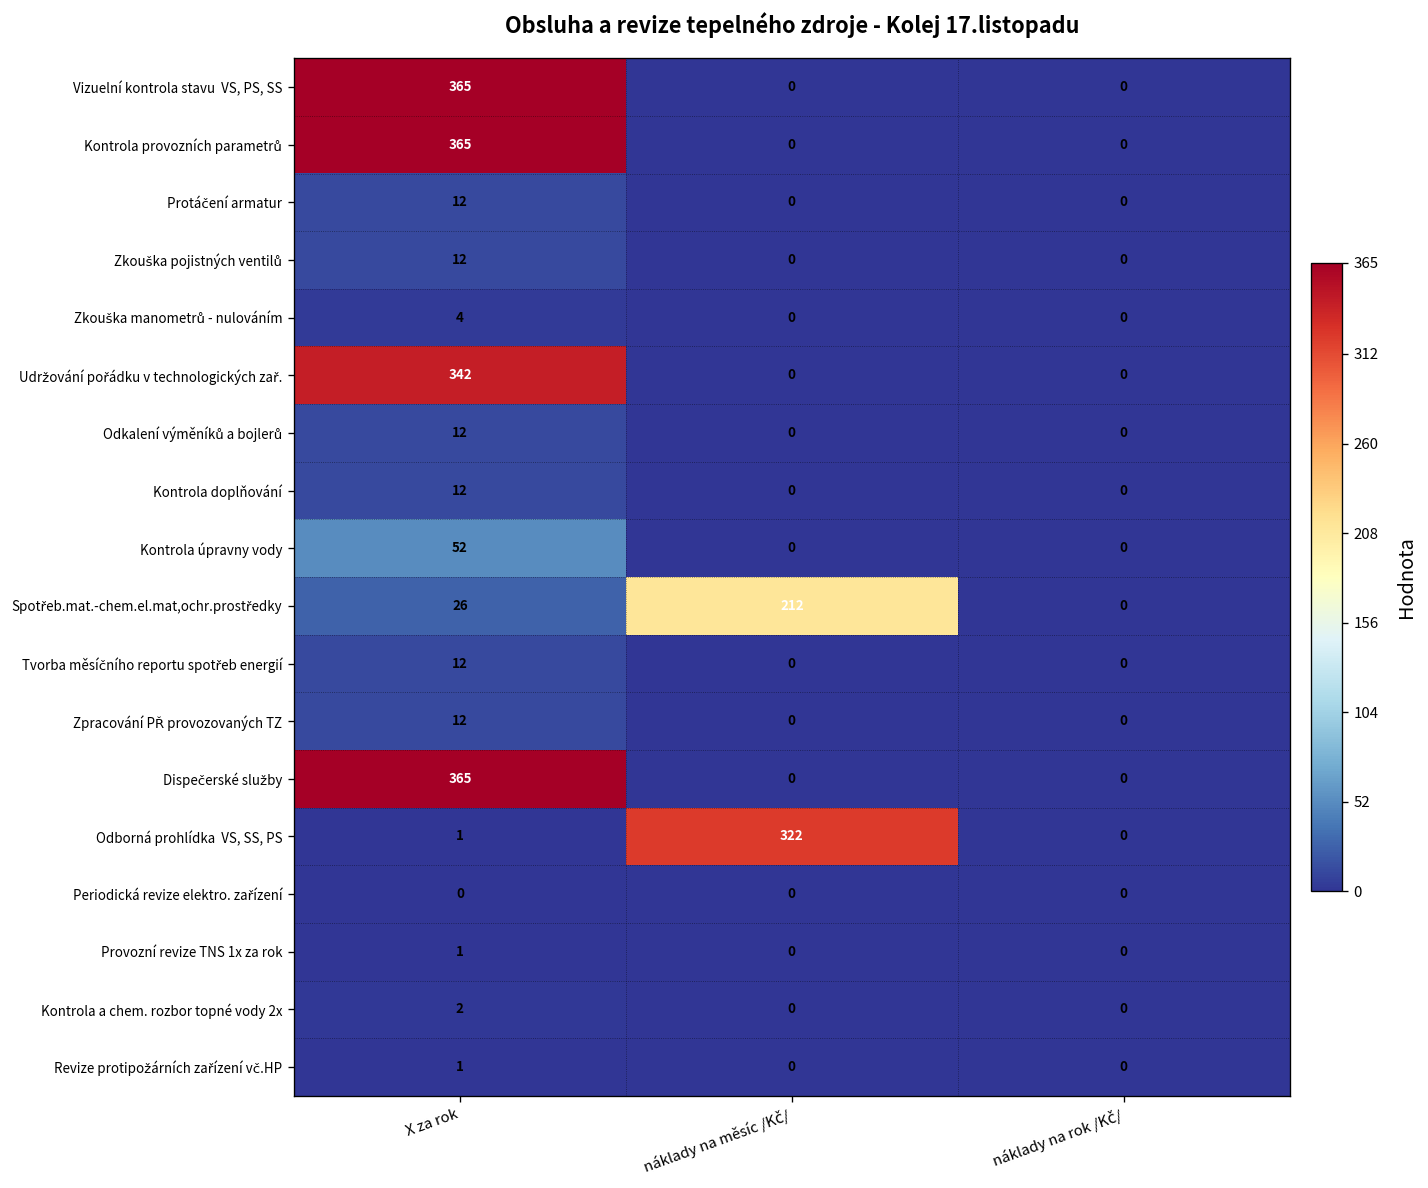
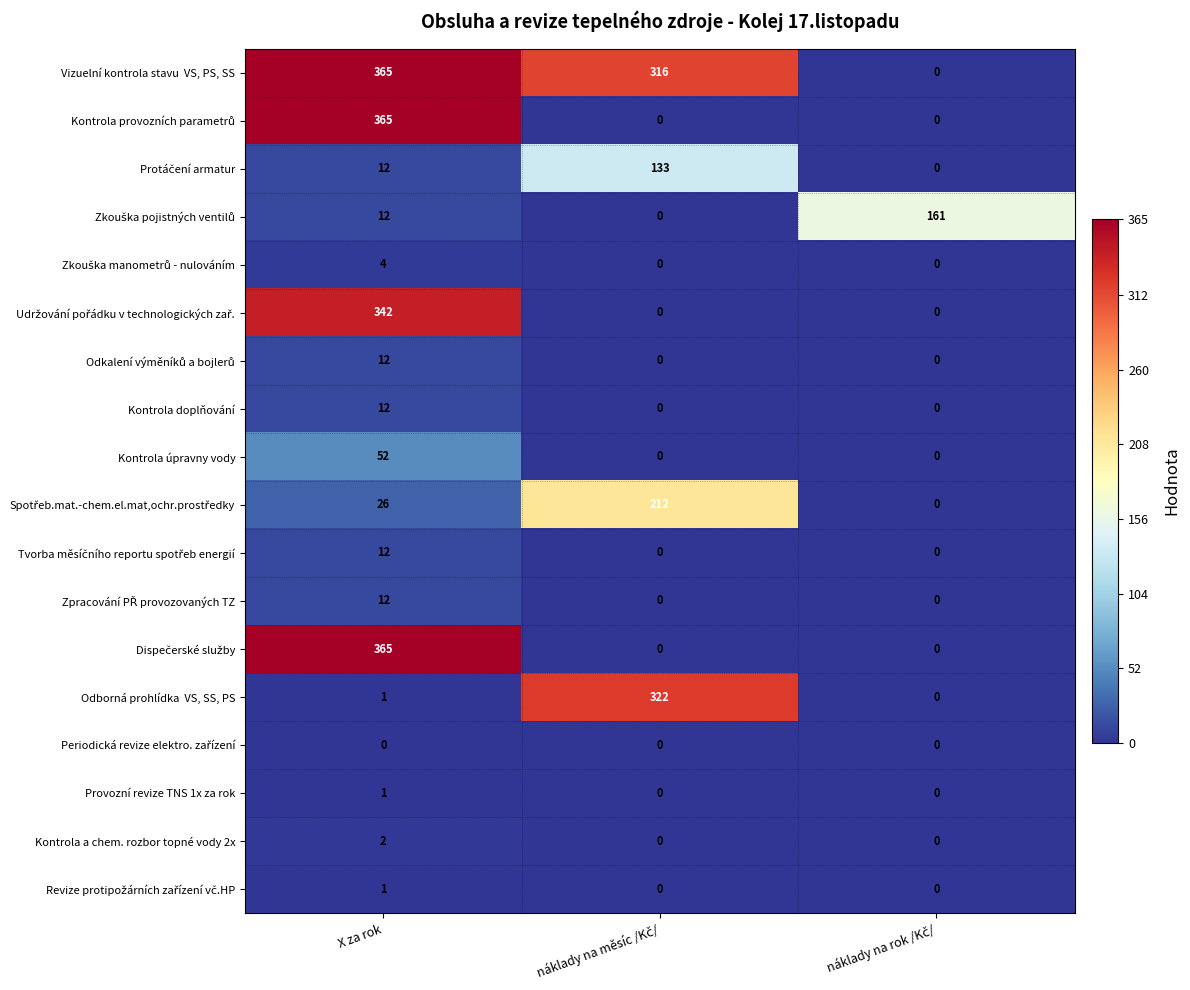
Vizuelní kontrola stavu VS, PS, SS, náklady na měsíc /Kč/: 0 -> 316
Protáčení armatur, náklady na měsíc /Kč/: 0 -> 133
Zkouška pojistných ventilů, náklady na rok /Kč/: 0 -> 161
